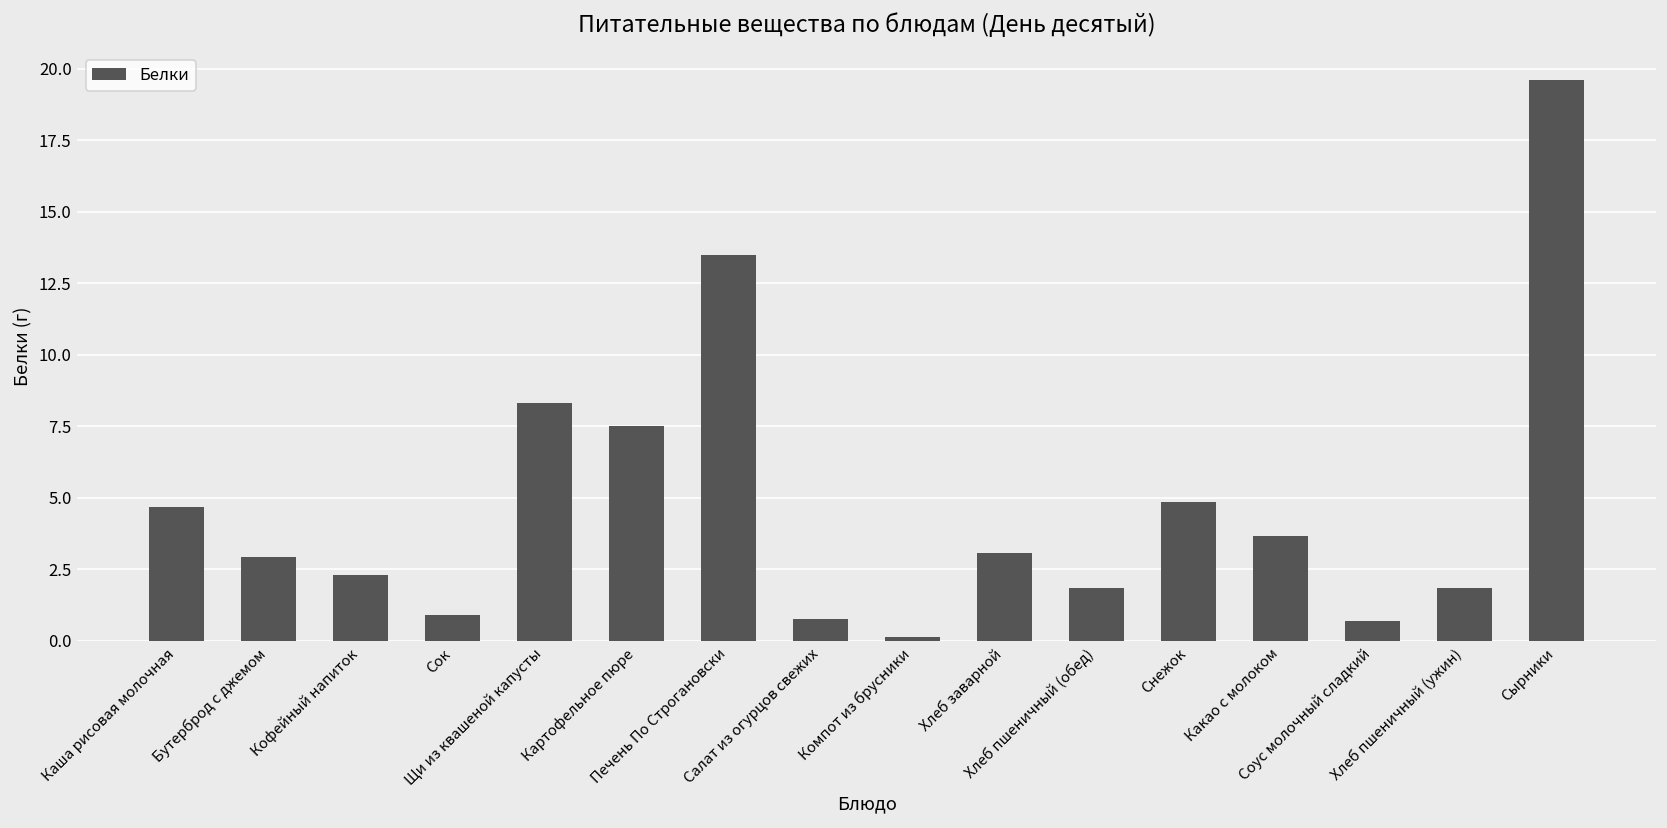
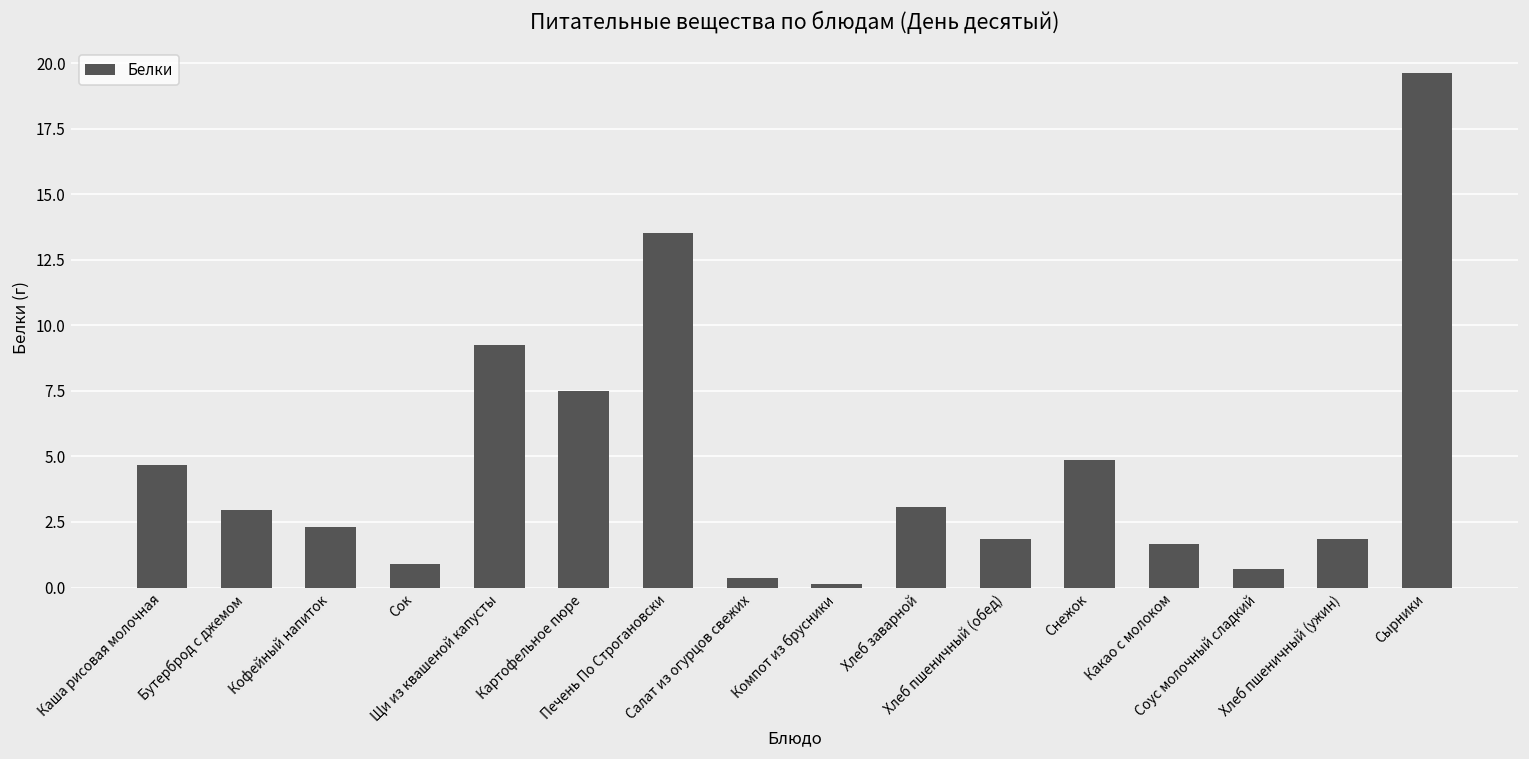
Щи из квашеной капусты: 8.3 -> 9.2
Салат из огурцов свежих: 0.8 -> 0.4
Какао с молоком: 3.7 -> 1.7
